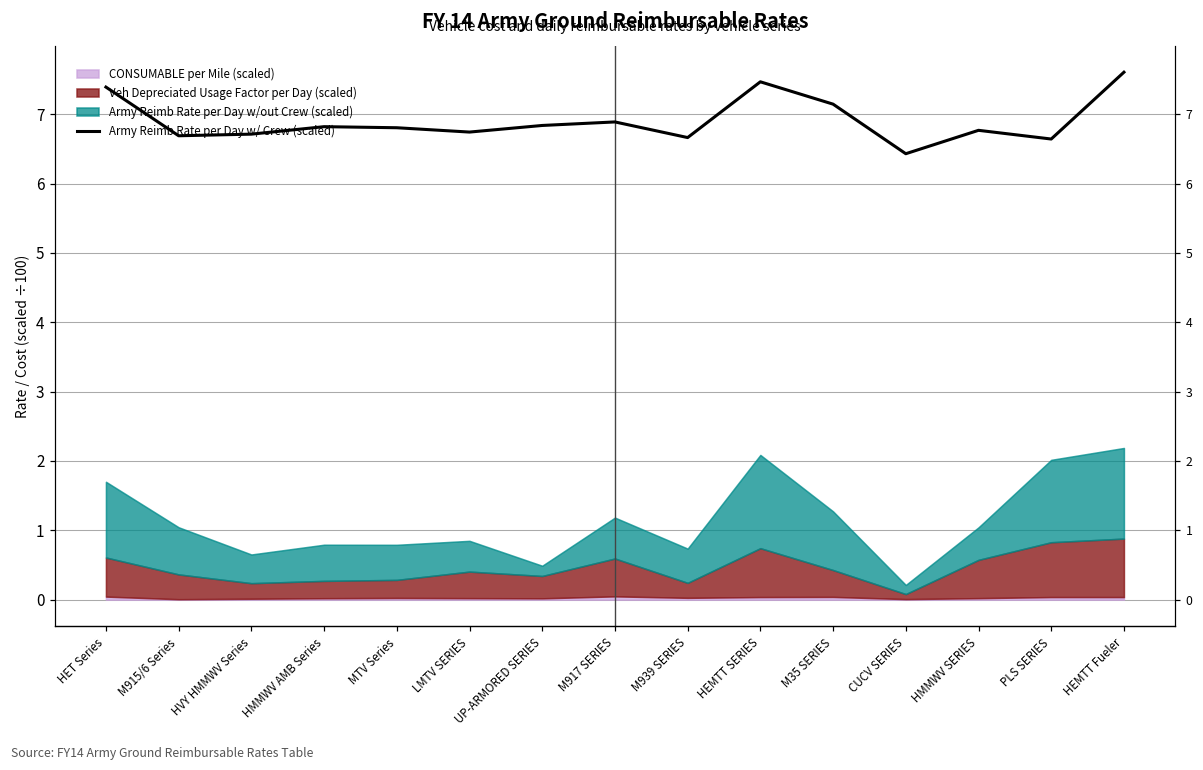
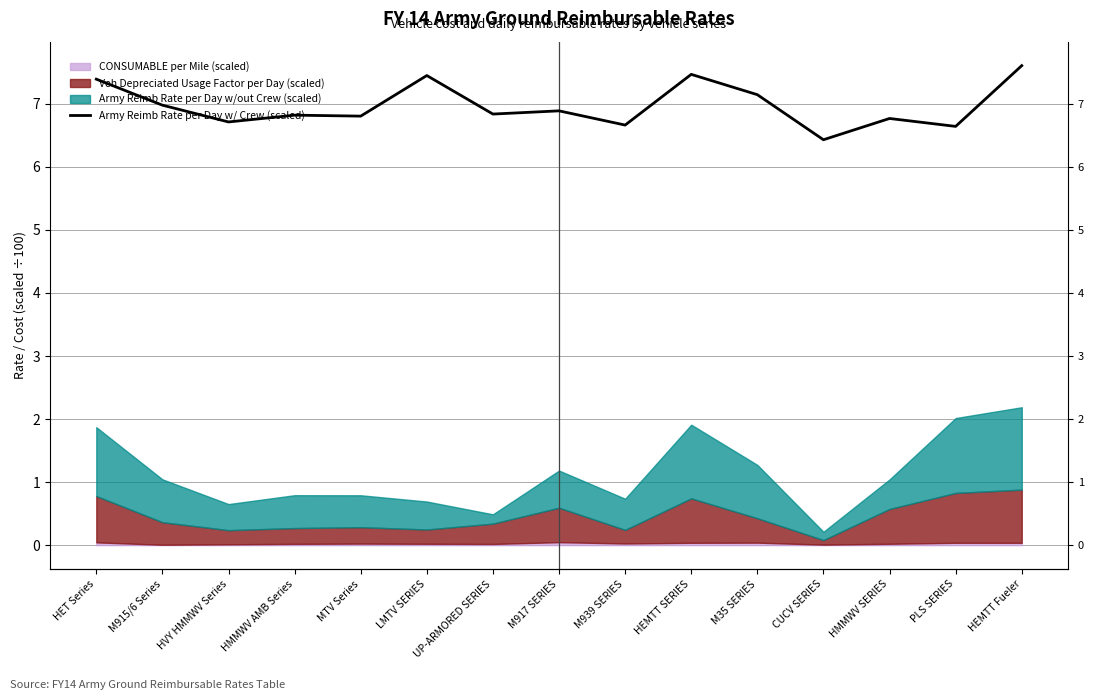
Veh Depreciated Usage Factor per Day (scaled), HET Series: 0.6 -> 0.7
Army Reimb Rate per Day w/ Crew (scaled), M915/6 Series: 6.7 -> 7.0
Army Reimb Rate per Day w/ Crew (scaled), LMTV SERIES: 6.7 -> 7.4
Veh Depreciated Usage Factor per Day (scaled), LMTV SERIES: 0.4 -> 0.2
Army Reimb Rate per Day w/out Crew (scaled), HEMTT SERIES: 1.3 -> 1.2
